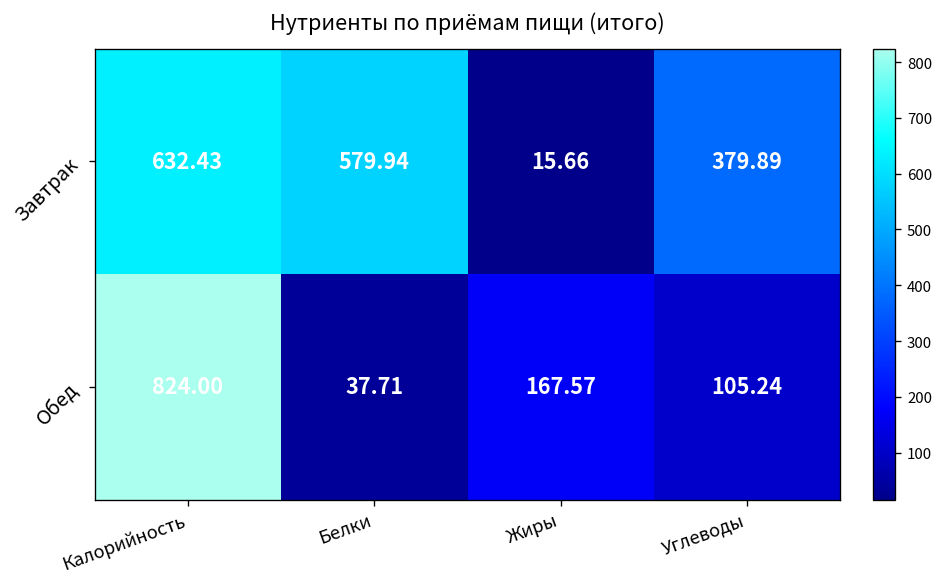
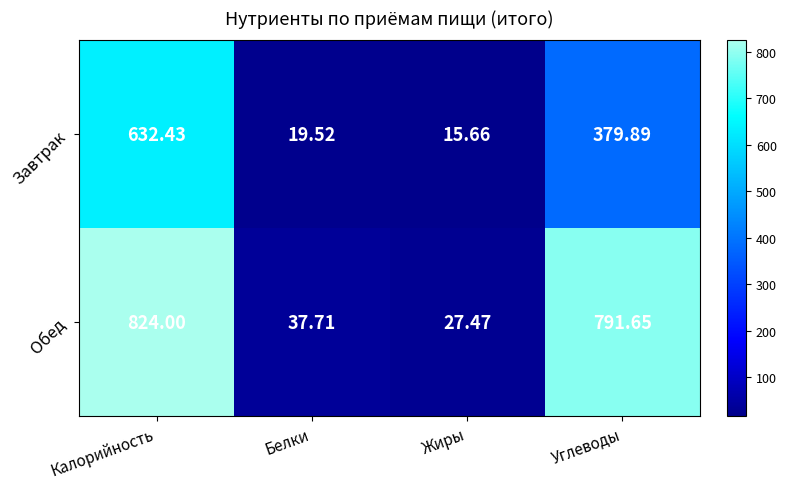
Завтрак, Белки: 579.94 -> 19.52
Обед, Жиры: 167.57 -> 27.47
Обед, Углеводы: 105.24 -> 791.65
